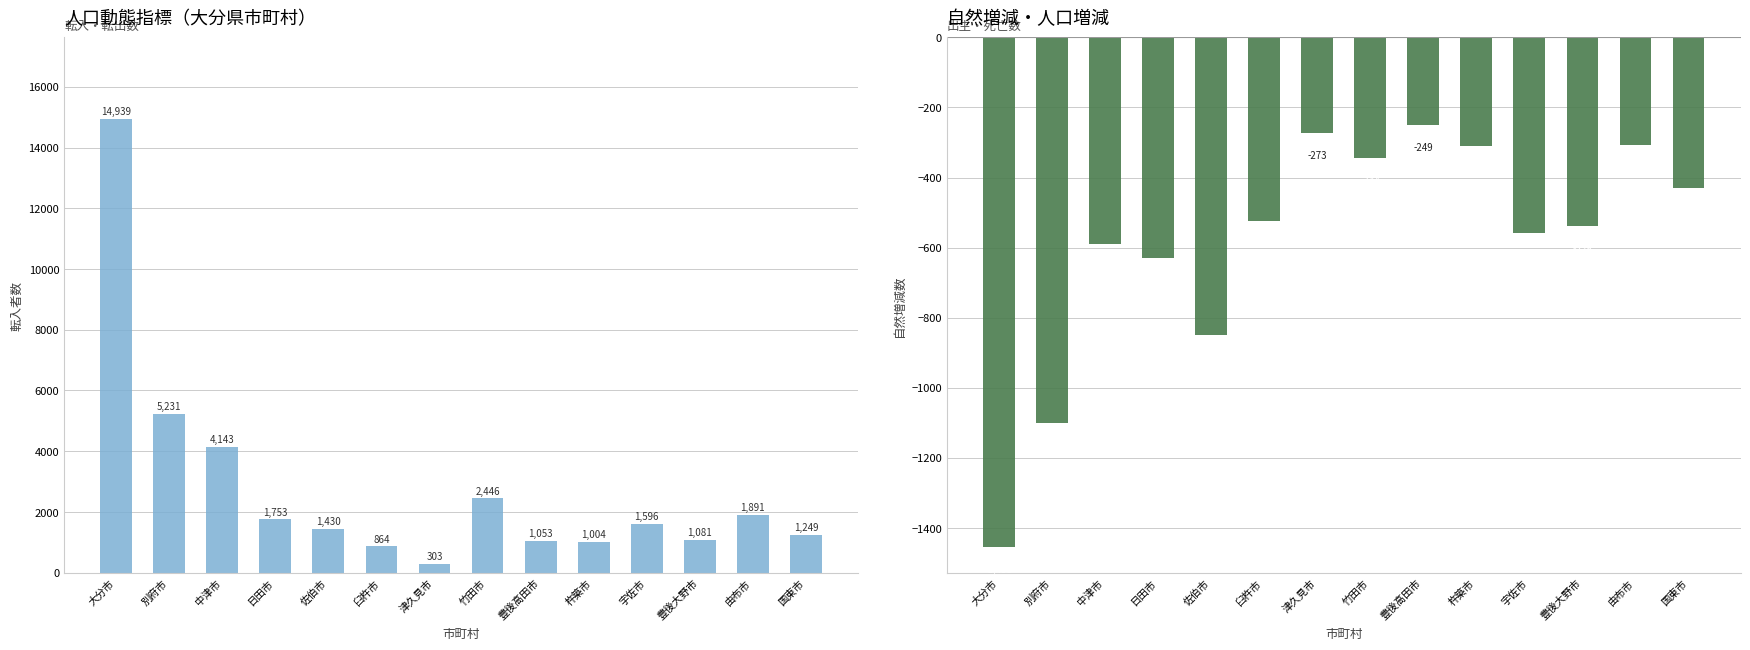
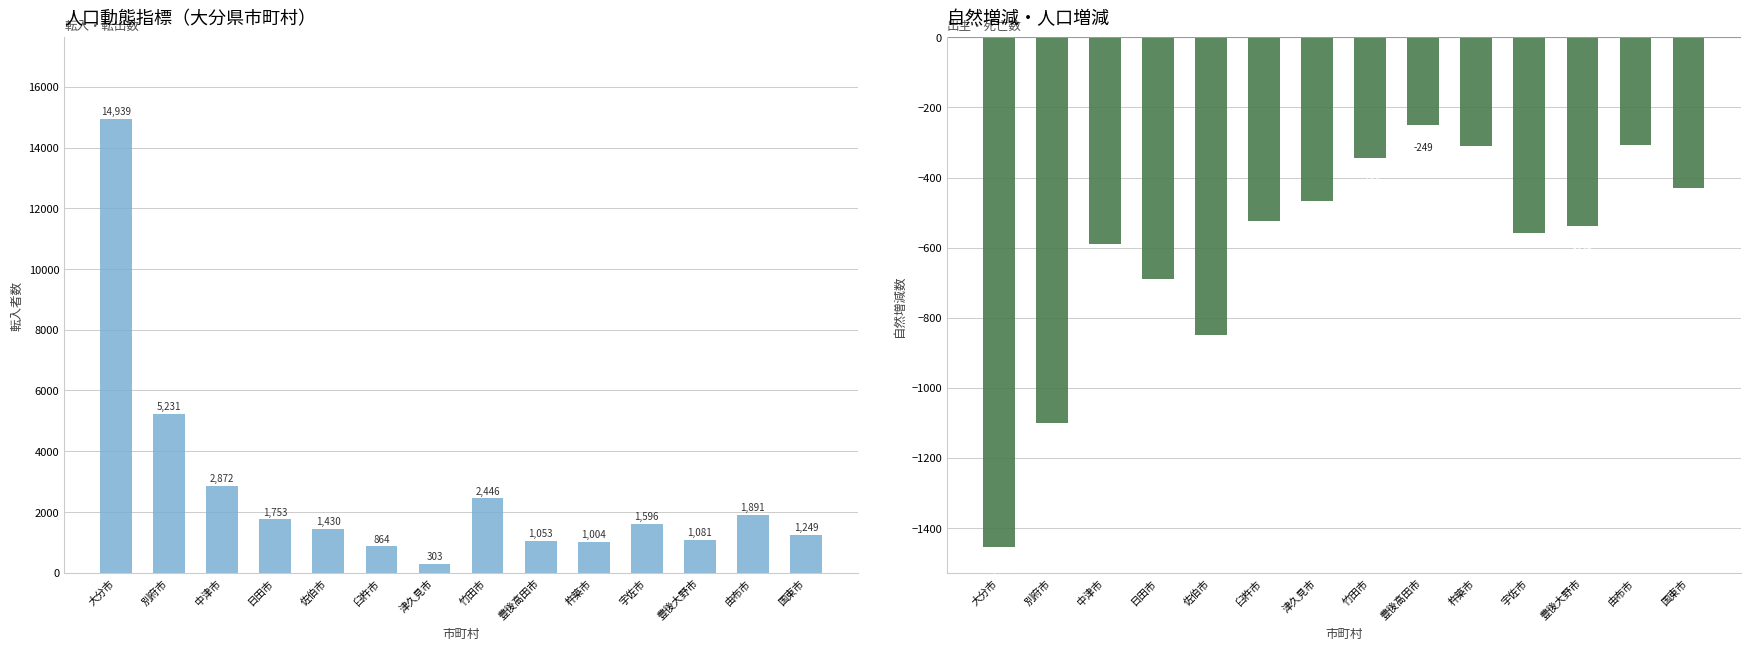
人口動態指標（大分県市町村）, 中津市: 4,143 -> 2,872
自然増減・人口増減, 日田市: -630 -> -690
自然増減・人口増減, 津久見市: -270 -> -470
